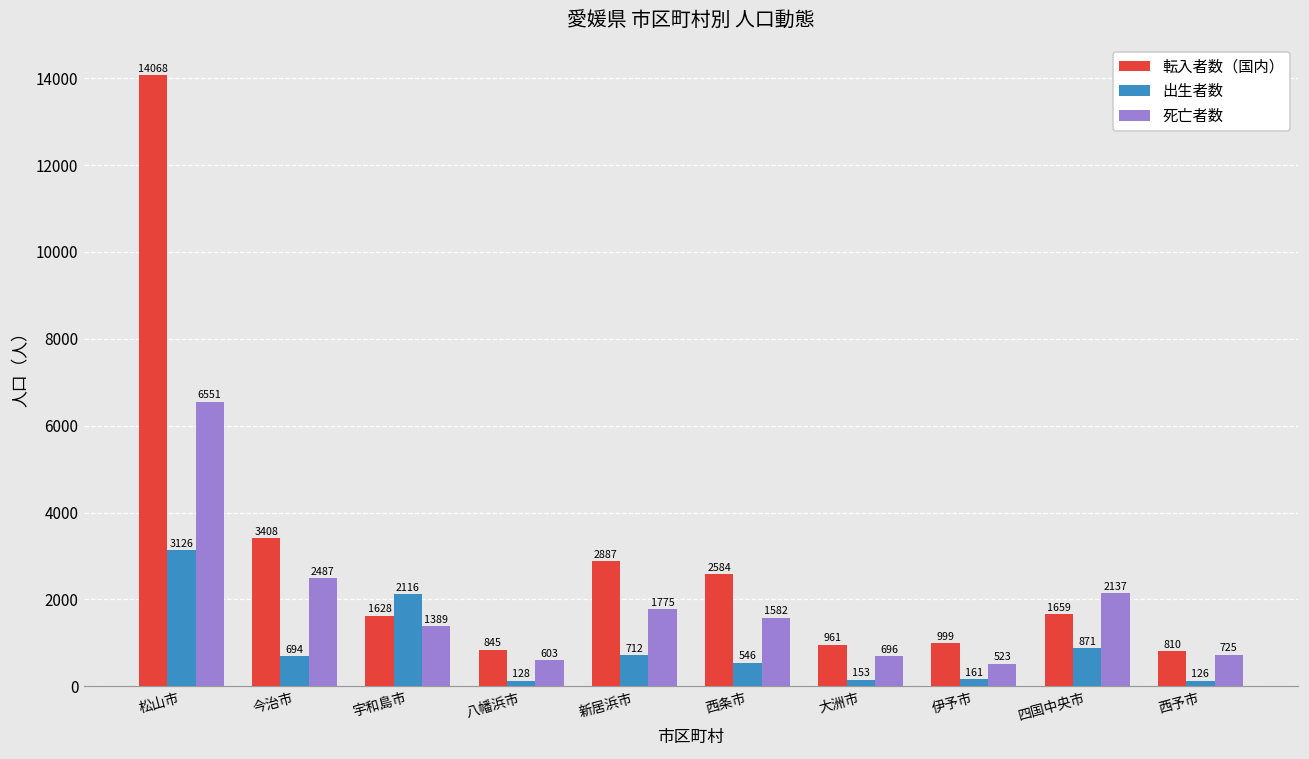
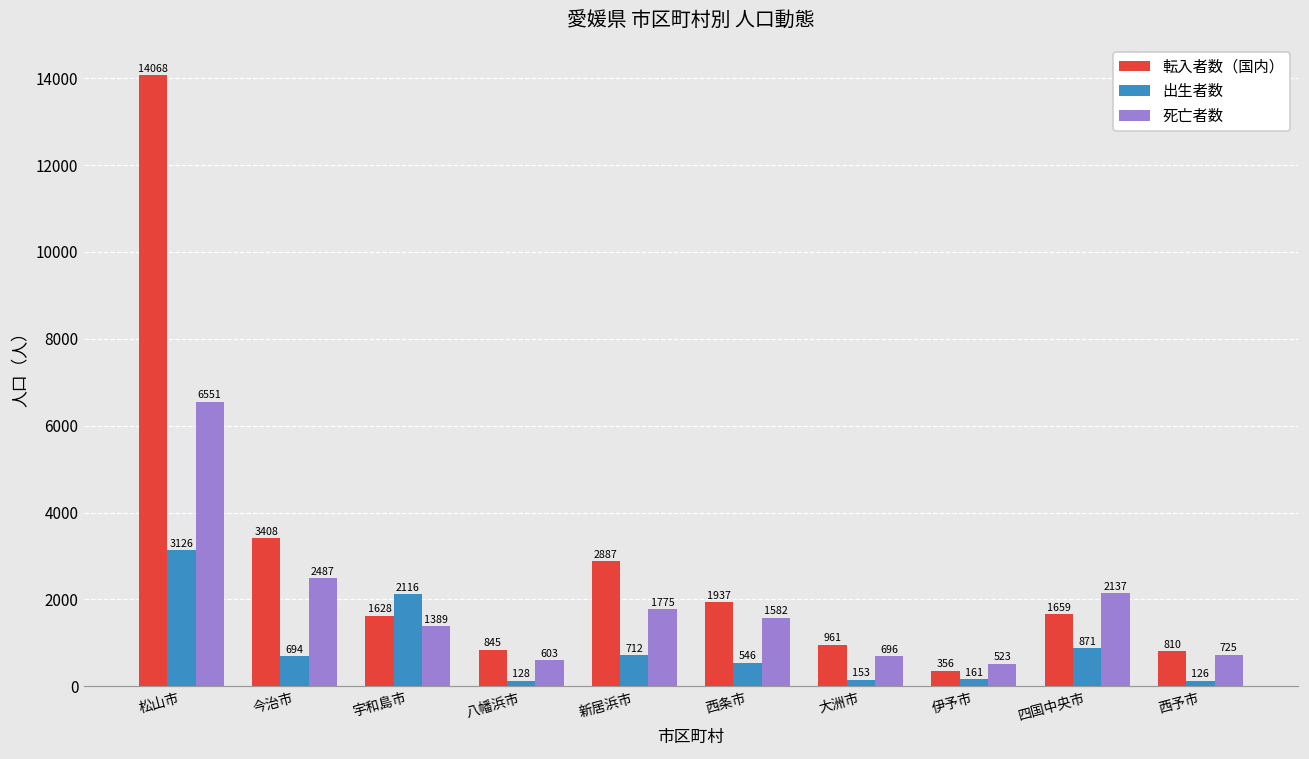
転入者数（国内）, 西条市: 2584 -> 1937
転入者数（国内）, 伊予市: 999 -> 356
